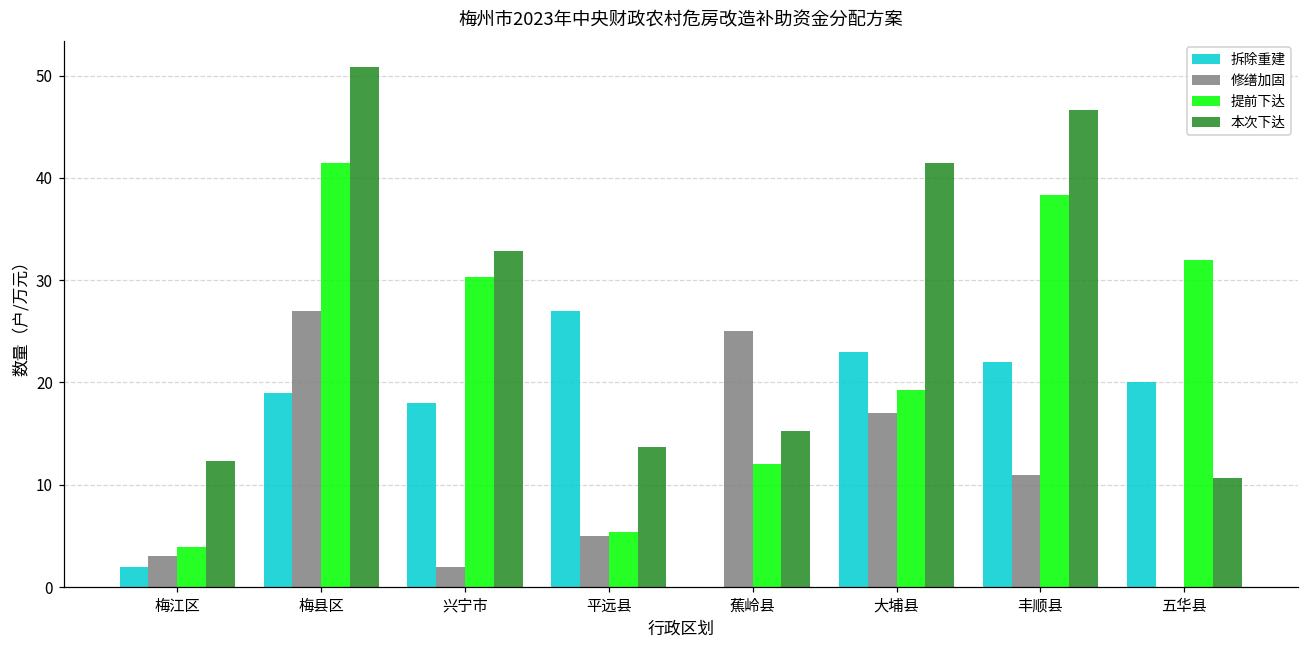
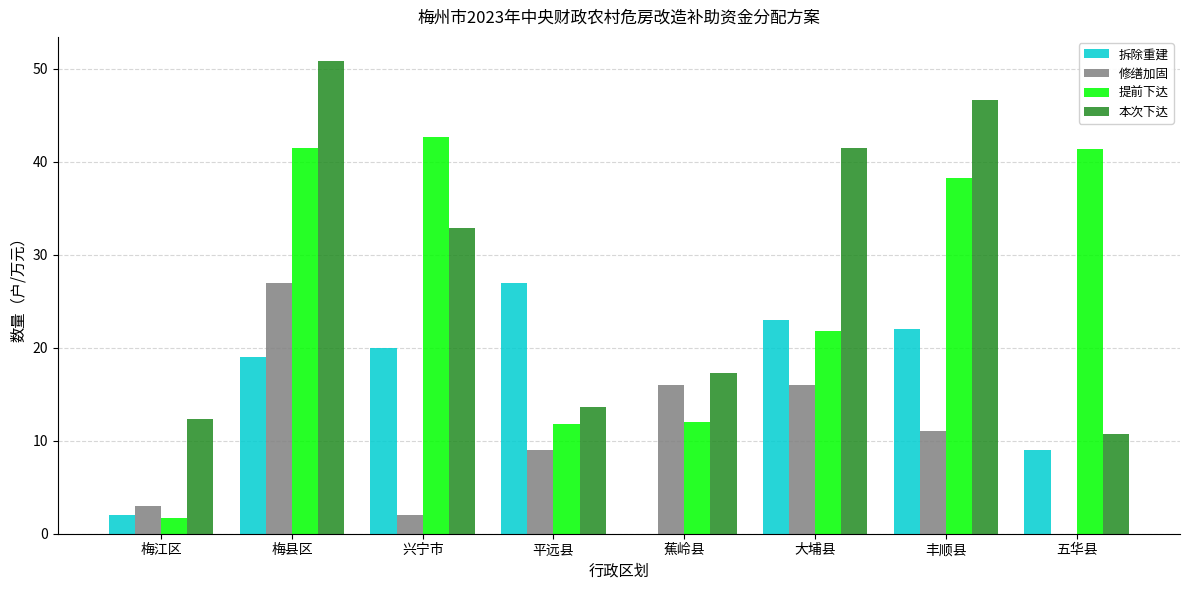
提前下达, 梅江区: 4 -> 2
拆除重建, 兴宁市: 18 -> 20
提前下达, 兴宁市: 30 -> 43
修缮加固, 平远县: 5 -> 9
提前下达, 平远县: 5 -> 12
修缮加固, 蕉岭县: 25 -> 16
本次下达, 蕉岭县: 15 -> 17
修缮加固, 大埔县: 17 -> 16
提前下达, 大埔县: 19 -> 22
拆除重建, 五华县: 20 -> 9
提前下达, 五华县: 32 -> 41
